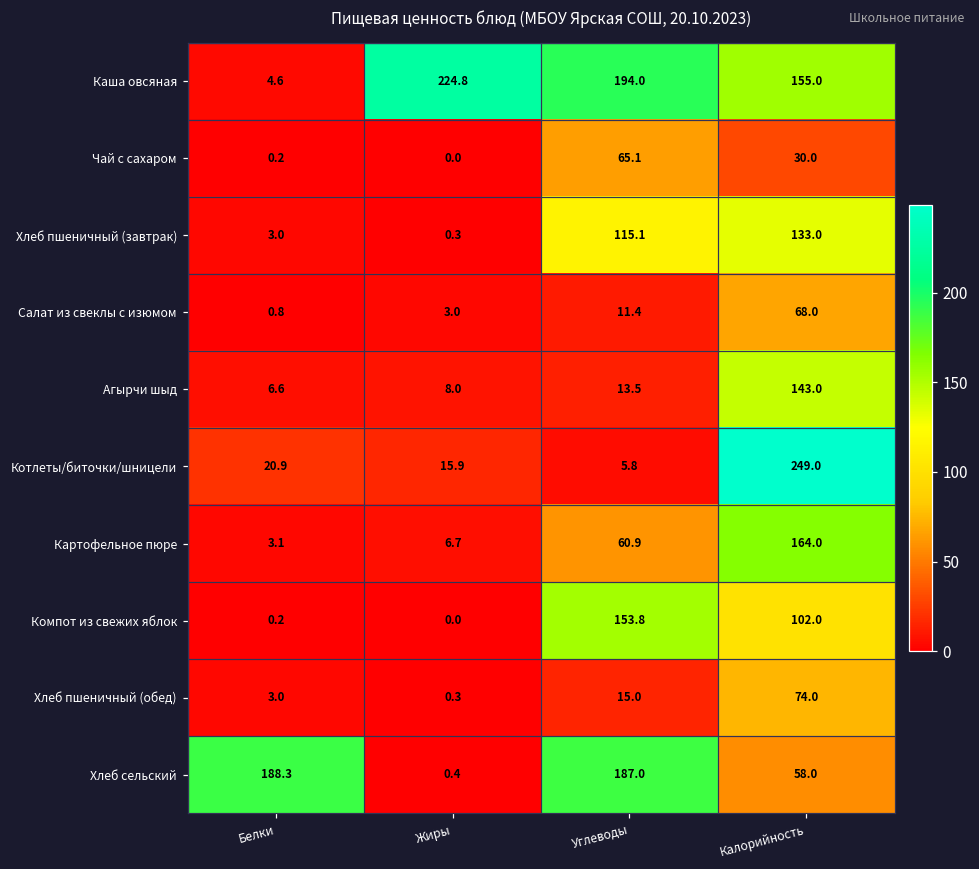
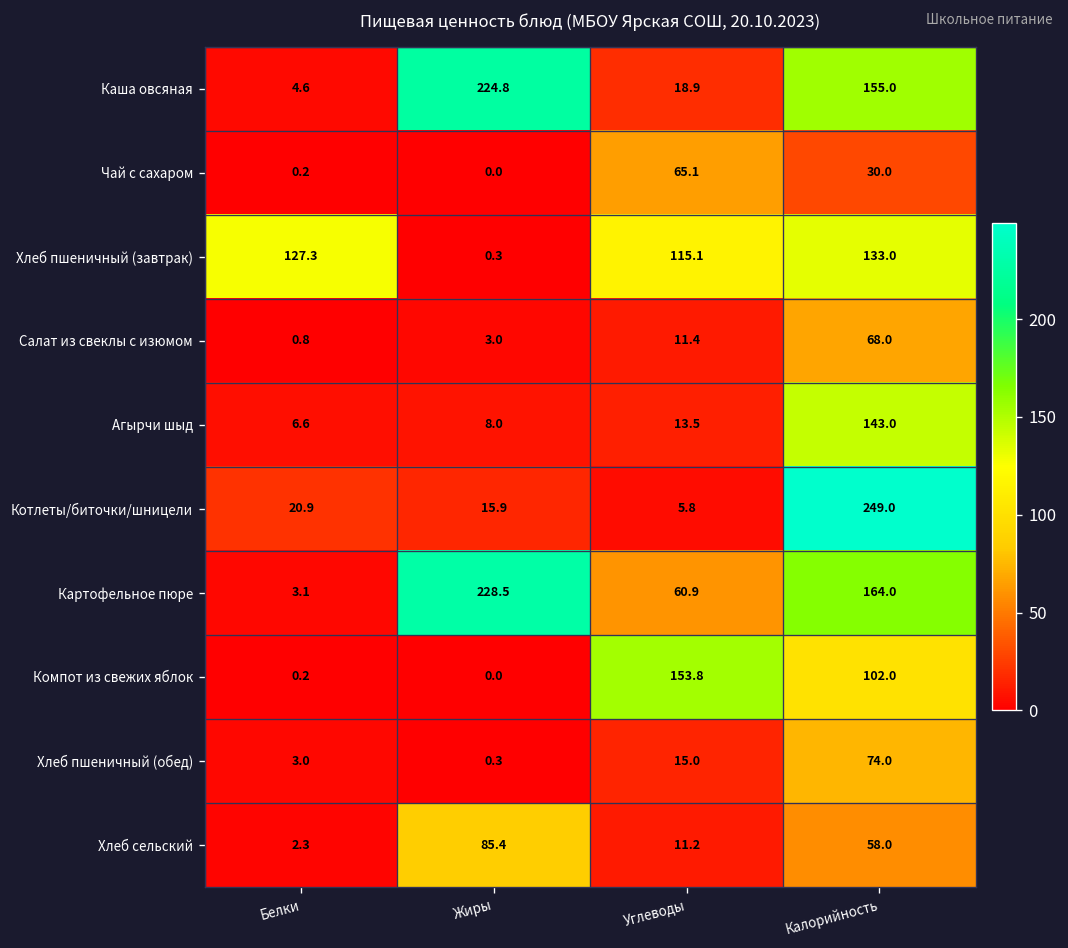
Каша овсяная, Углеводы: 194.0 -> 18.9
Хлеб пшеничный (завтрак), Белки: 3.0 -> 127.3
Картофельное пюре, Жиры: 6.7 -> 228.5
Хлеб сельский, Белки: 188.3 -> 2.3
Хлеб сельский, Жиры: 0.4 -> 85.4
Хлеб сельский, Углеводы: 187.0 -> 11.2
